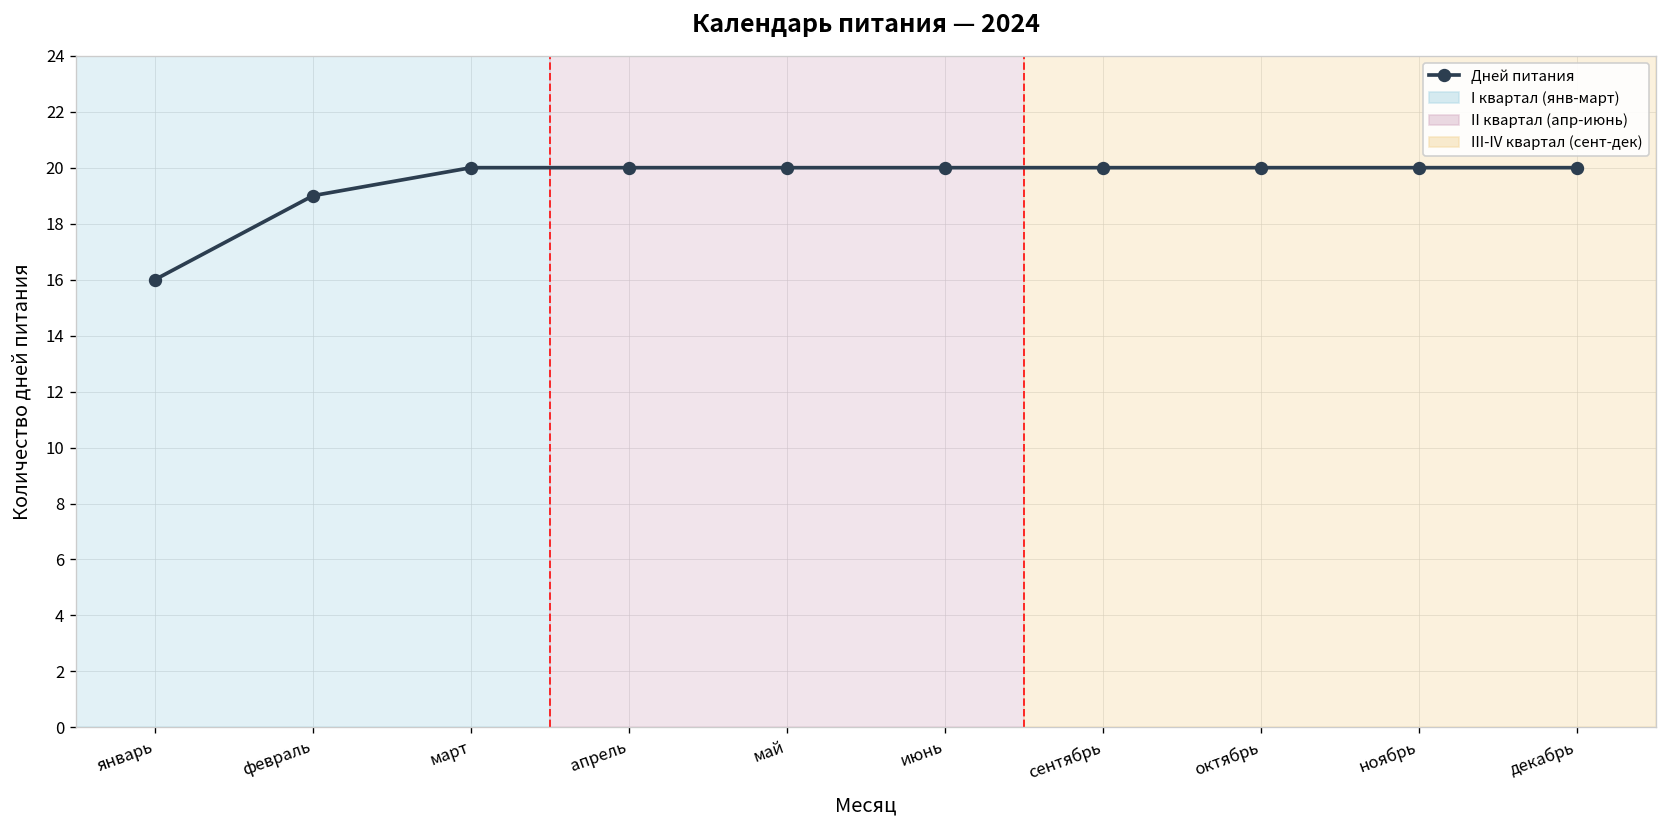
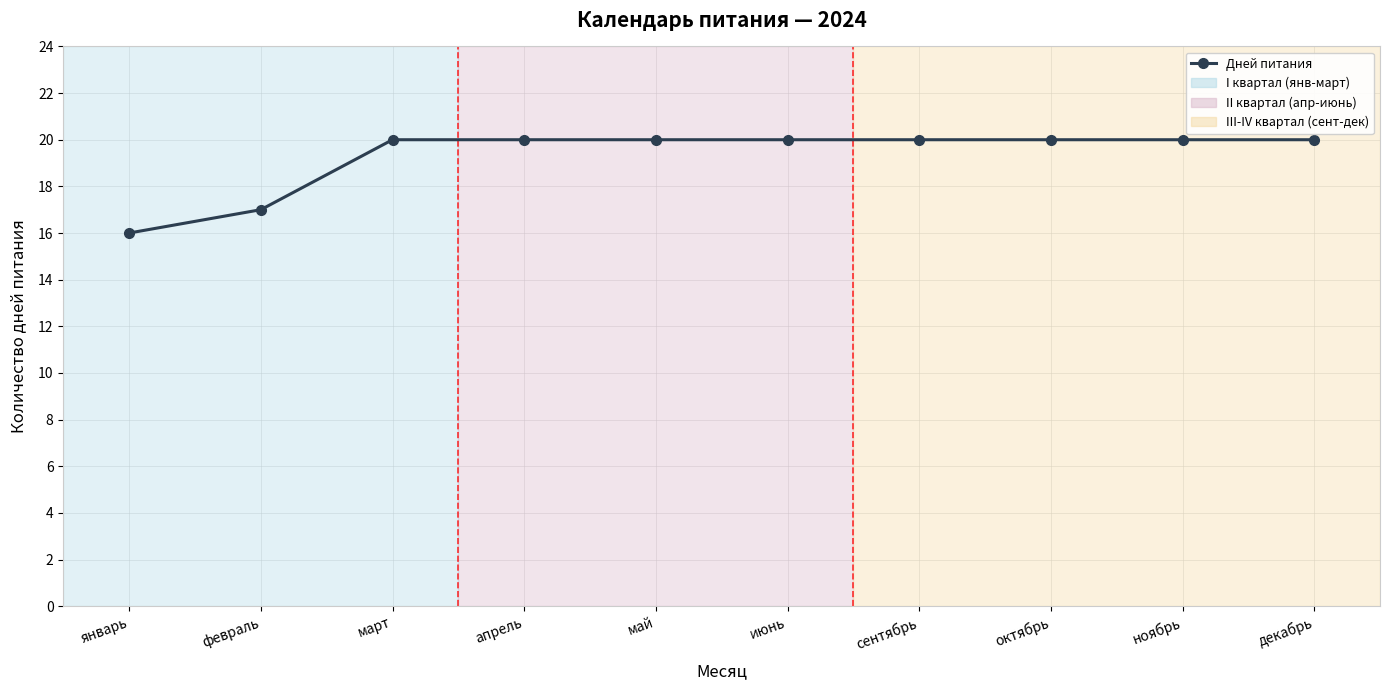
февраль: 19 -> 17
